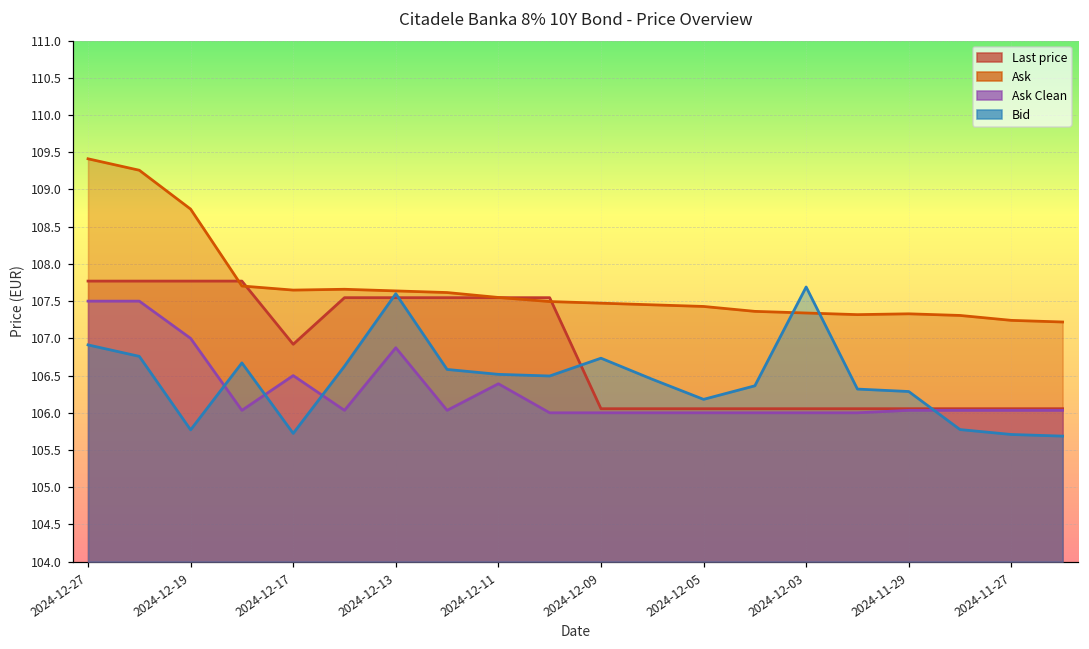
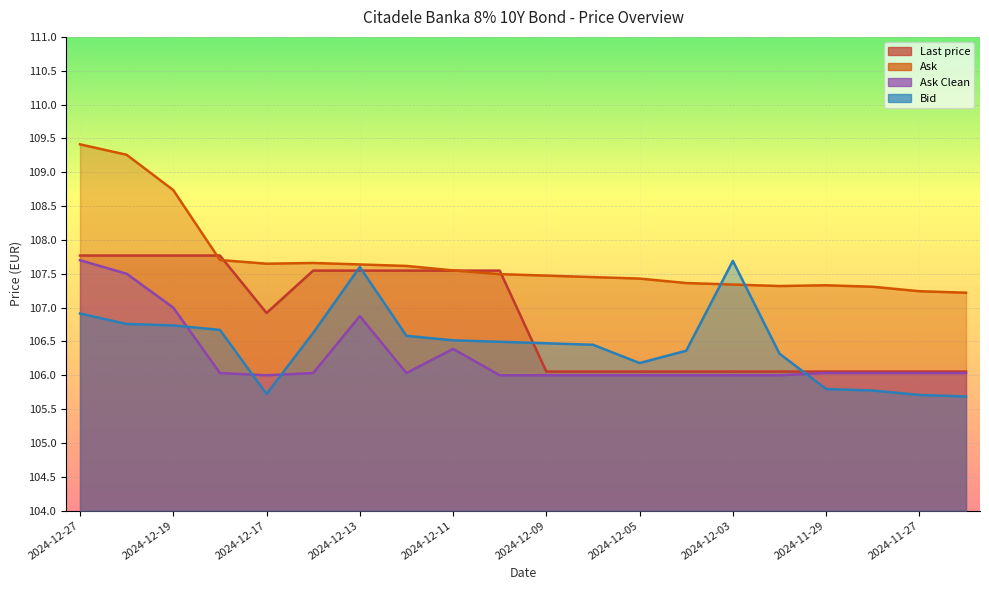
Ask Clean, 2024-12-27: 107.5 -> 107.7
Bid, 2024-12-19: 105.8 -> 106.7
Ask Clean, 2024-12-17: 106.5 -> 106.0
Bid, 2024-12-09: 106.7 -> 106.5
Bid, 2024-11-29: 106.3 -> 105.8
